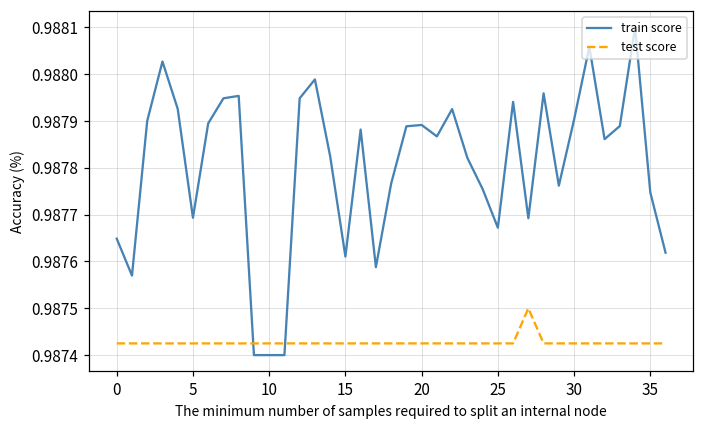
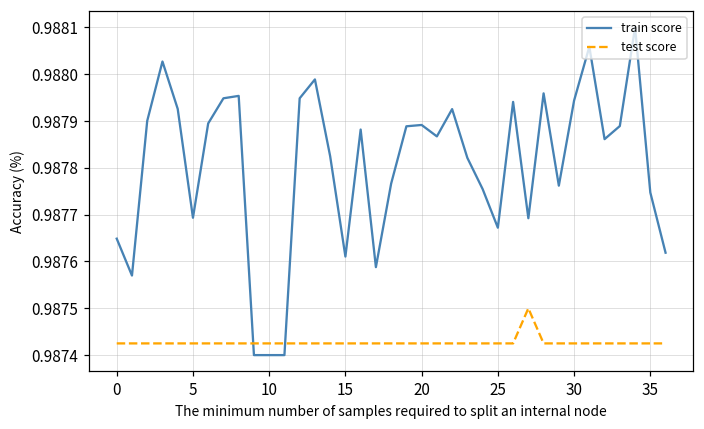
train score, 30: 0.98790 -> 0.98794
